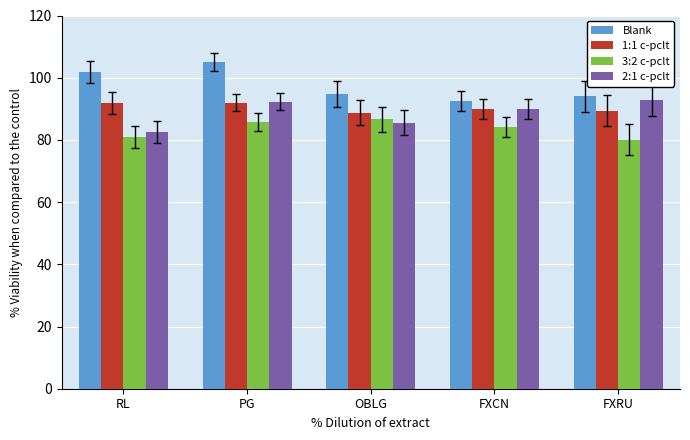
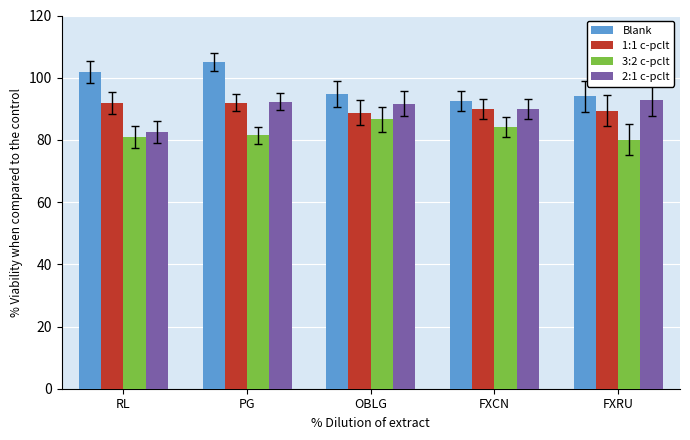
3:2 c-pclt, PG: 86 -> 81
2:1 c-pclt, OBLG: 86 -> 92
